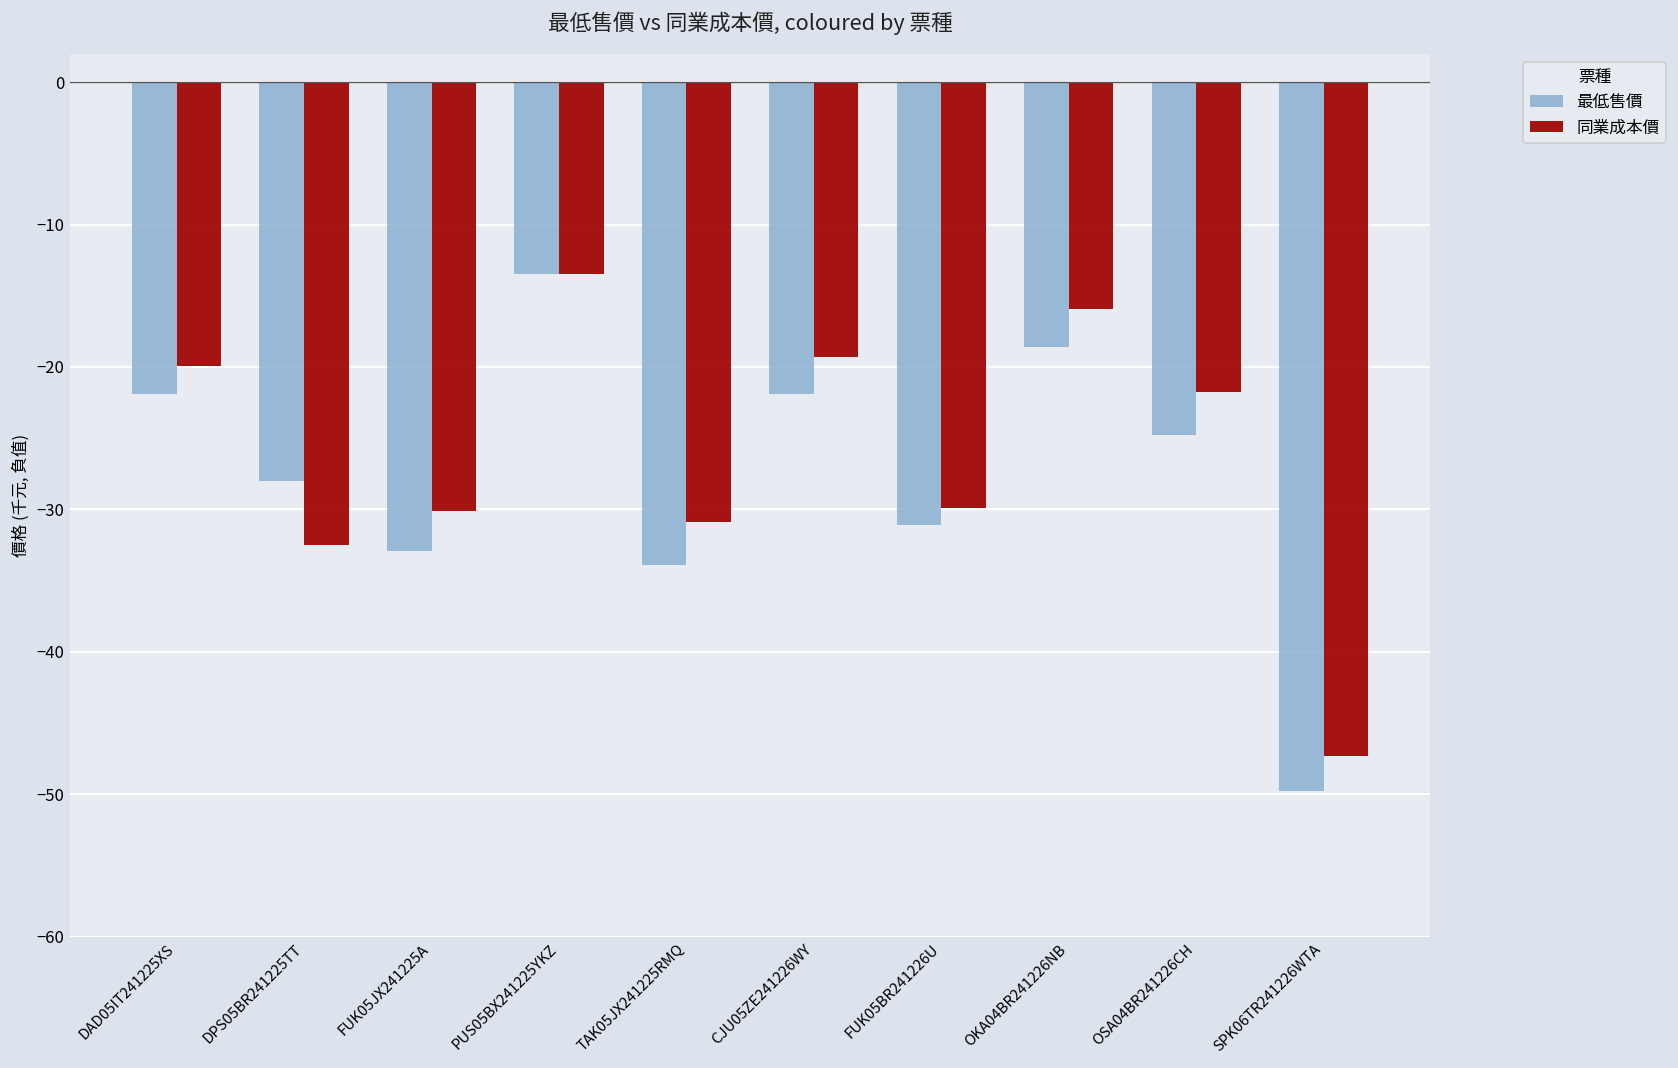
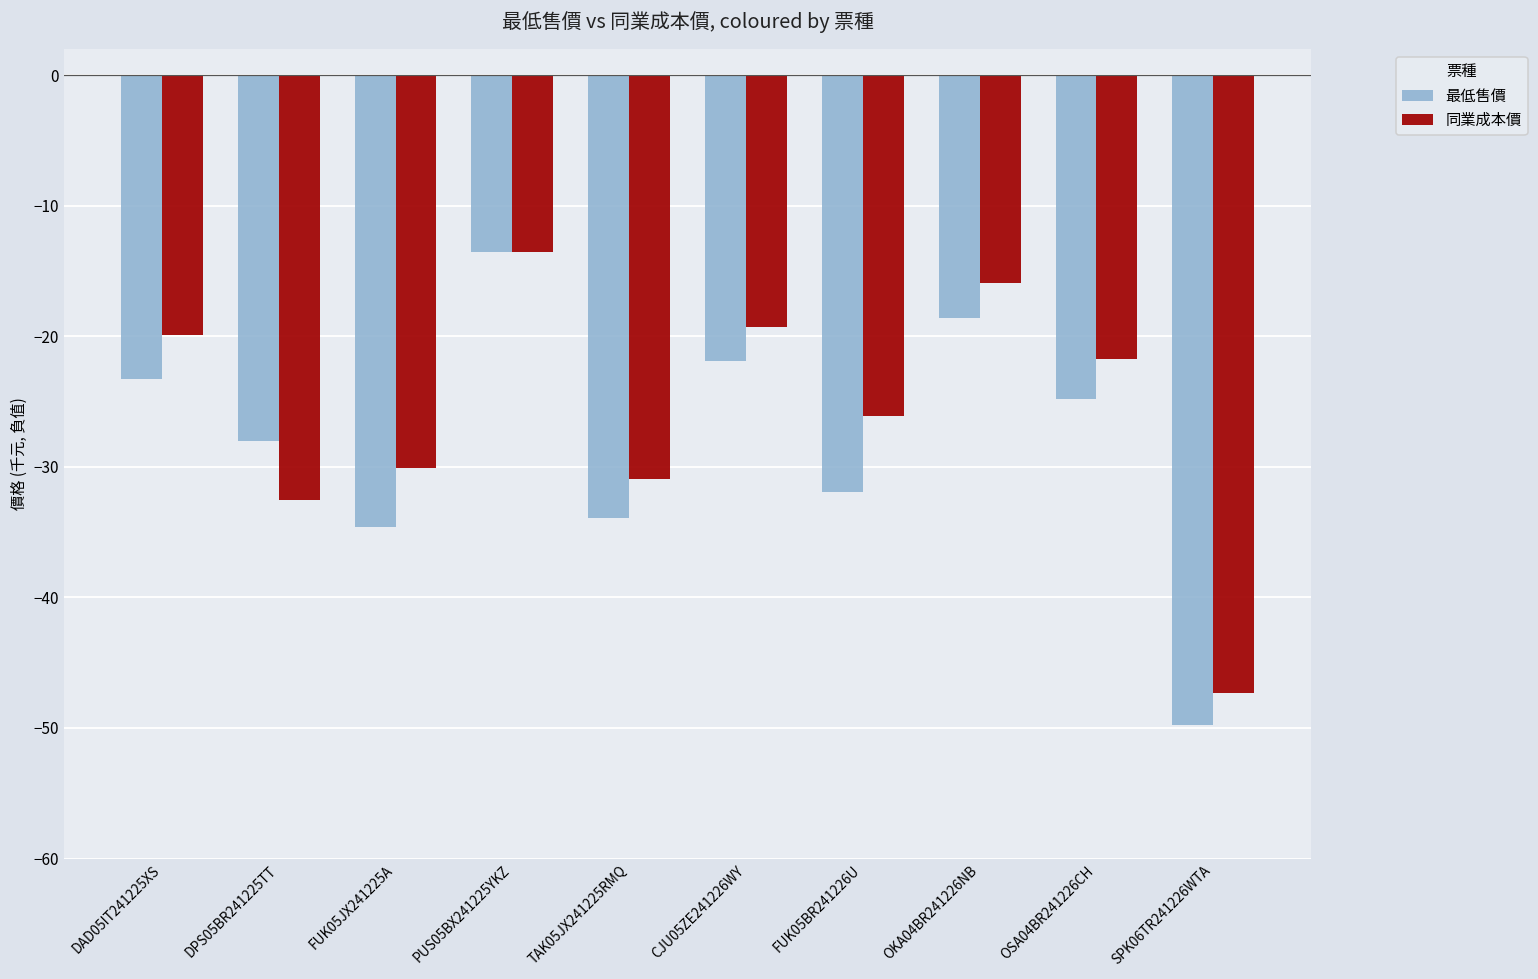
最低售價, DAD05IT241225XS: -21.9 -> -23.3
最低售價, FUK05JX241225A: -32.9 -> -34.6
最低售價, FUK05BR241226U: -31.1 -> -31.9
同業成本價, FUK05BR241226U: -29.9 -> -26.1
